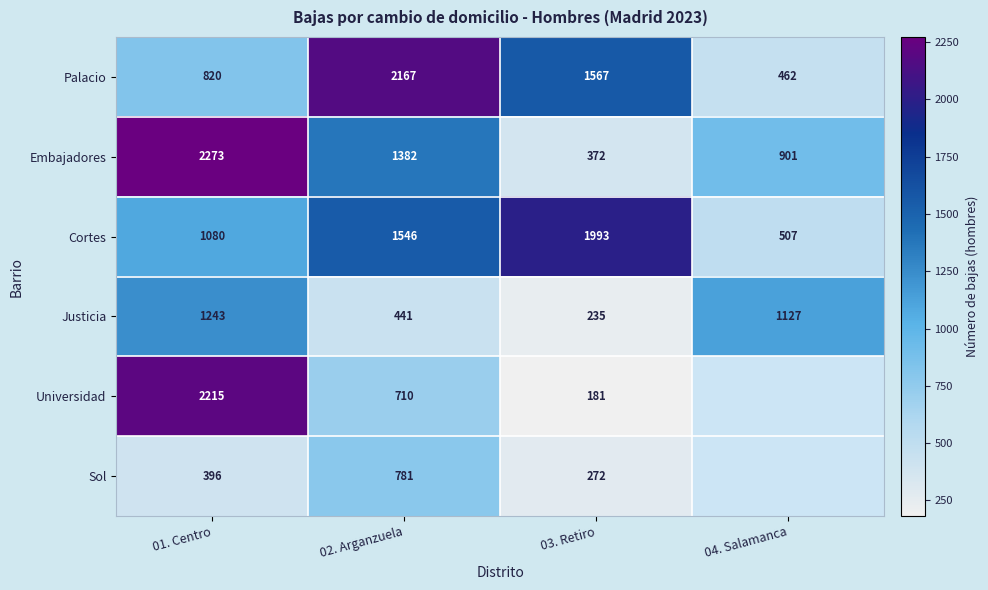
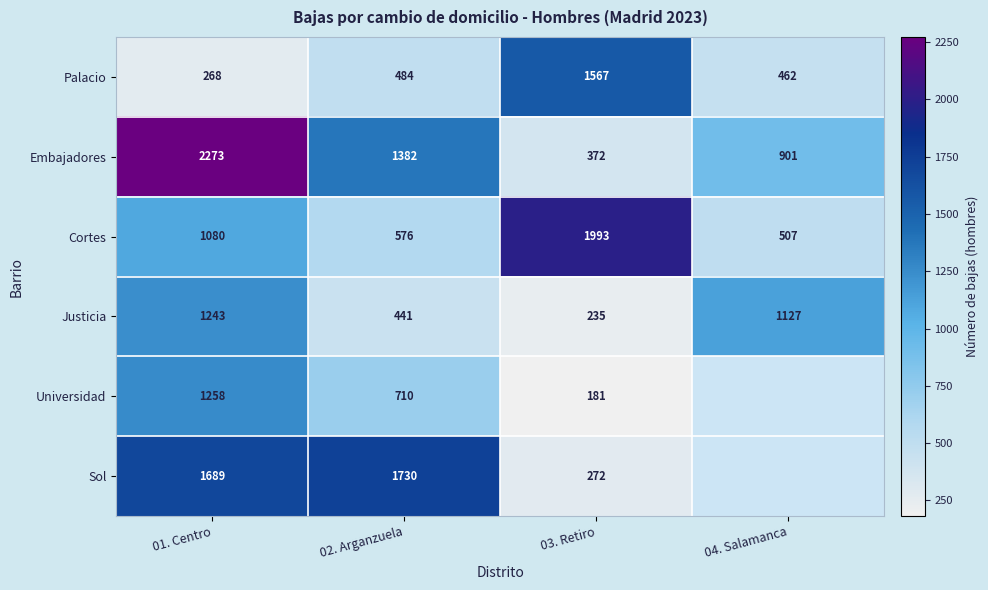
Palacio, 01. Centro: 820 -> 268
Palacio, 02. Arganzuela: 2167 -> 484
Cortes, 02. Arganzuela: 1546 -> 576
Universidad, 01. Centro: 2215 -> 1258
Sol, 01. Centro: 396 -> 1689
Sol, 02. Arganzuela: 781 -> 1730
